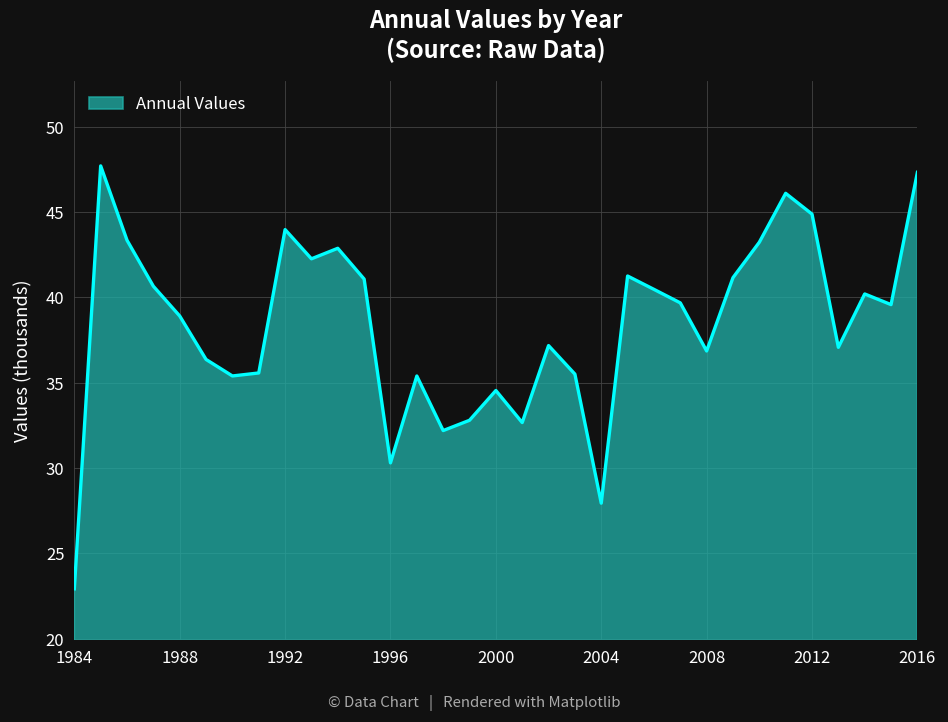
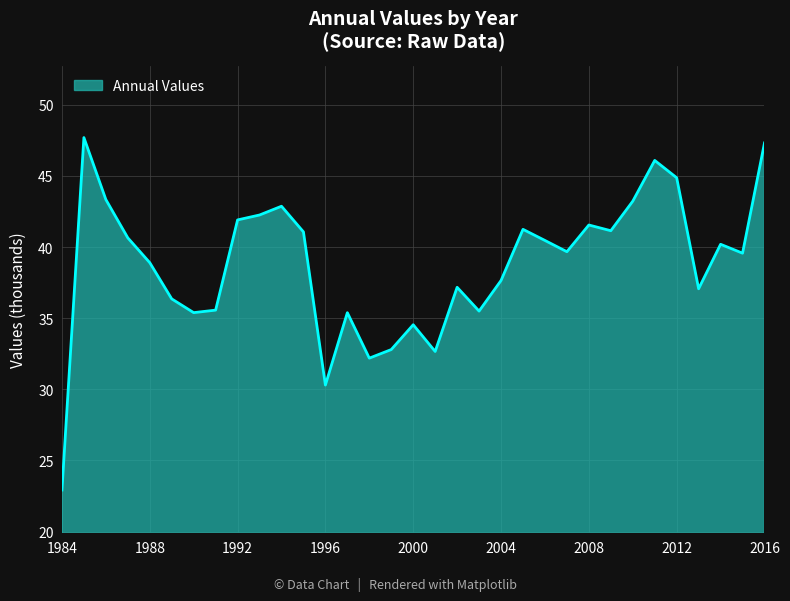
1992: 44.0 -> 41.9
2004: 27.9 -> 37.7
2008: 36.9 -> 41.6
